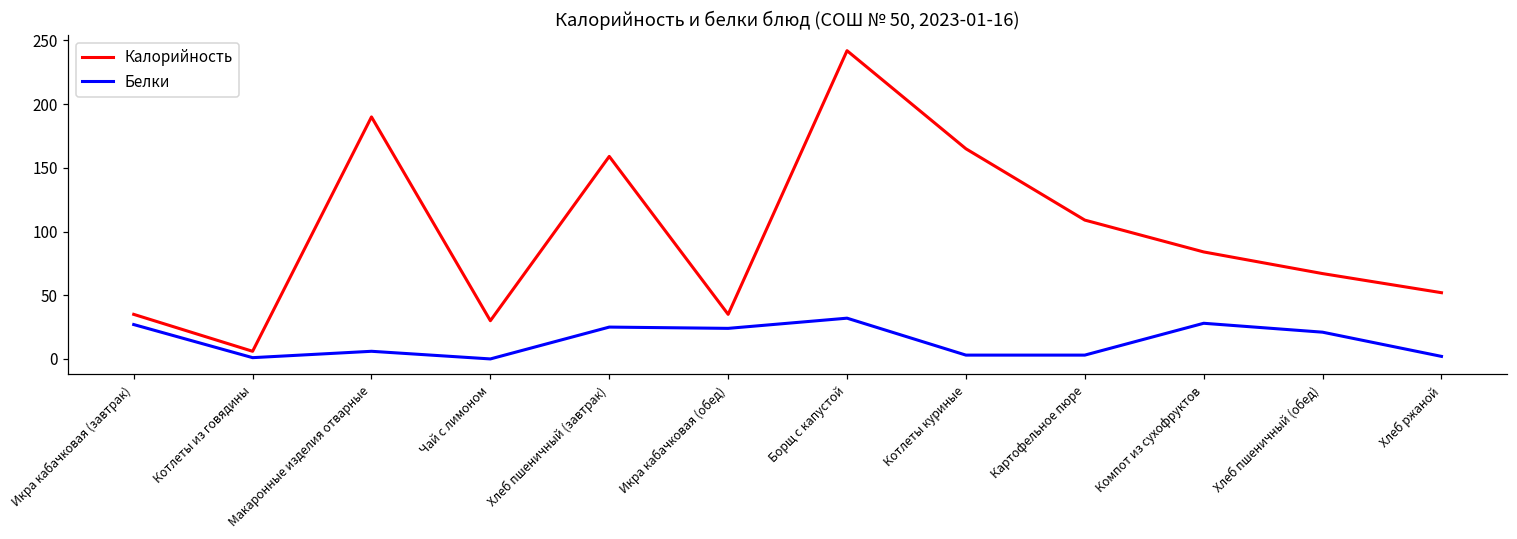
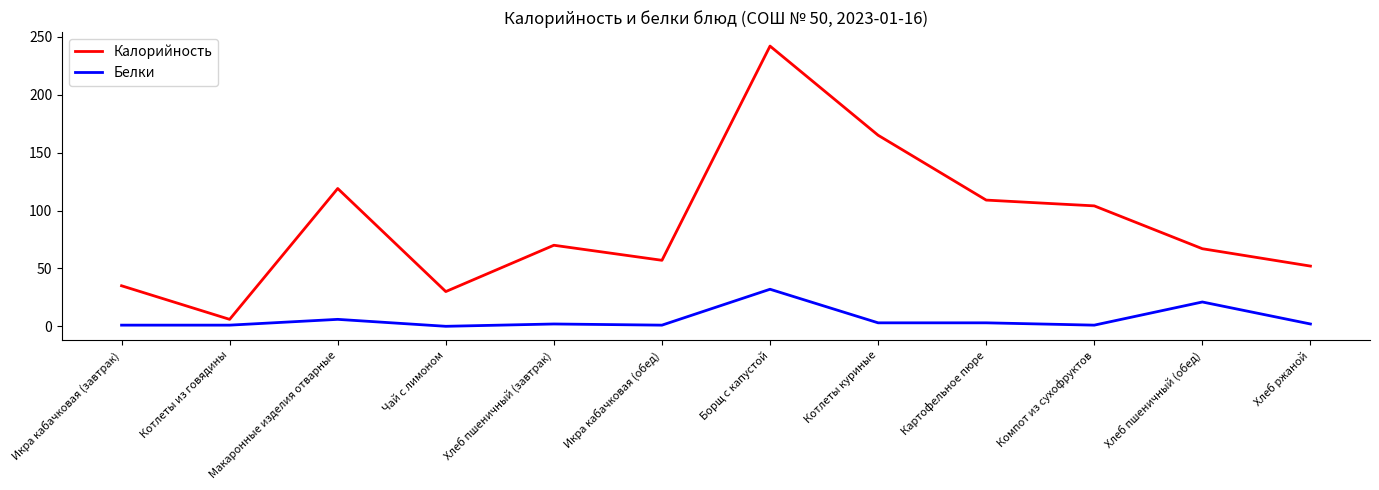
Белки, Икра кабачковая (завтрак): 27 -> 1
Калорийность, Макаронные изделия отварные: 190 -> 119
Калорийность, Хлеб пшеничный (завтрак): 159 -> 70
Белки, Хлеб пшеничный (завтрак): 25 -> 2
Калорийность, Икра кабачковая (обед): 35 -> 57
Белки, Икра кабачковая (обед): 24 -> 1
Калорийность, Компот из сухофруктов: 84 -> 104
Белки, Компот из сухофруктов: 28 -> 1
